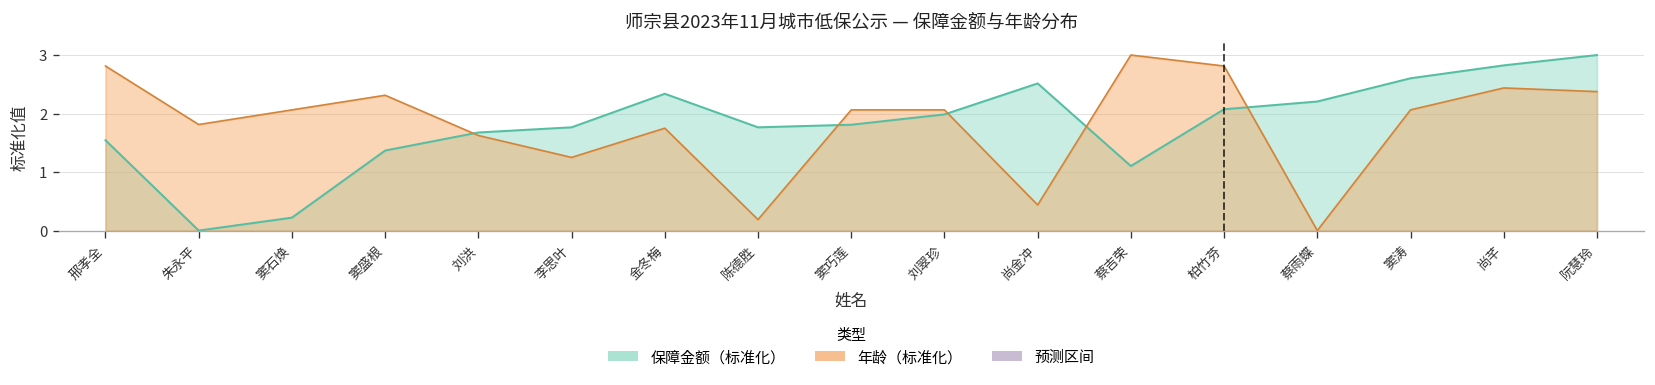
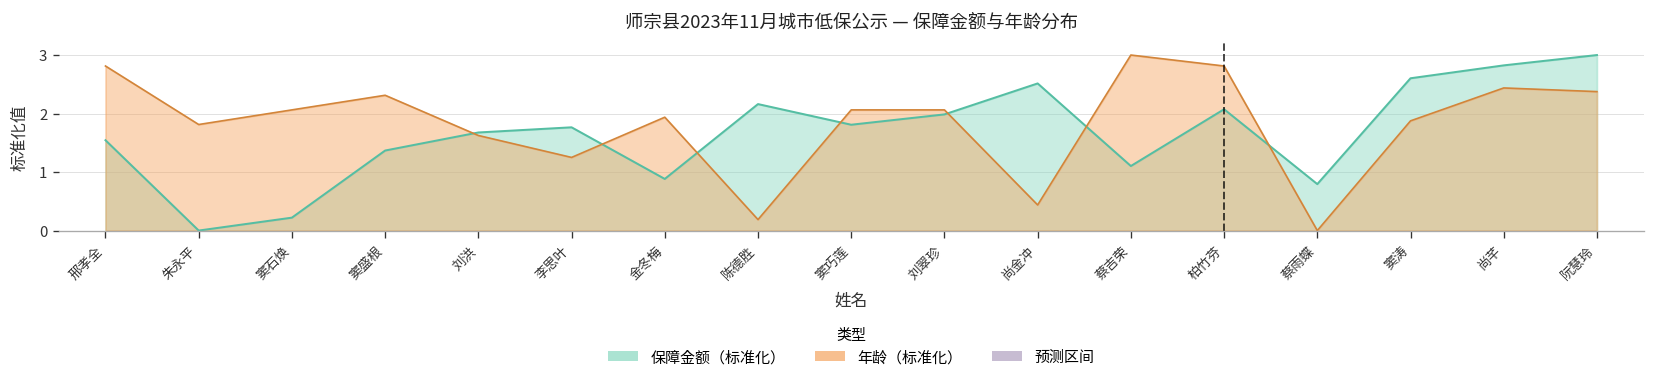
保障金额（标准化）, 金冬梅: 2.3 -> 0.9
年龄（标准化）, 金冬梅: 1.8 -> 1.9
保障金额（标准化）, 陈德胜: 1.8 -> 2.2
保障金额（标准化）, 蔡雨蝶: 2.2 -> 0.8
年龄（标准化）, 窦涛: 2.1 -> 1.9
